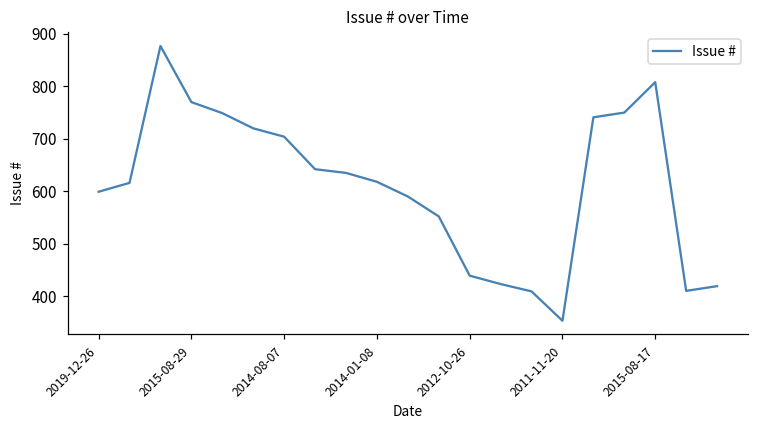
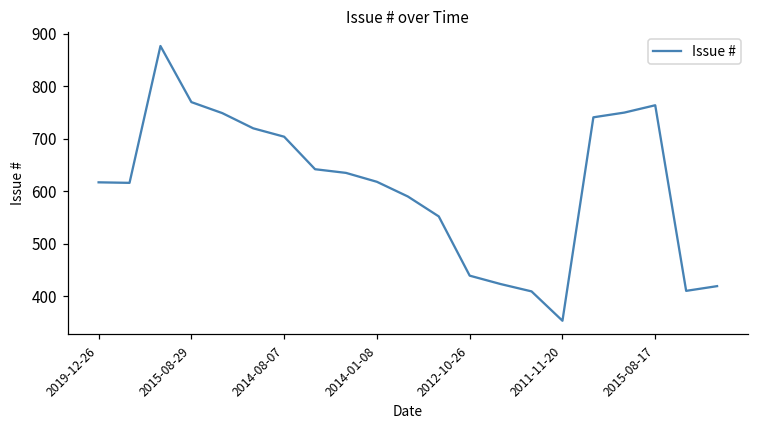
2019-12-26: 600 -> 620
2015-08-17: 810 -> 760
